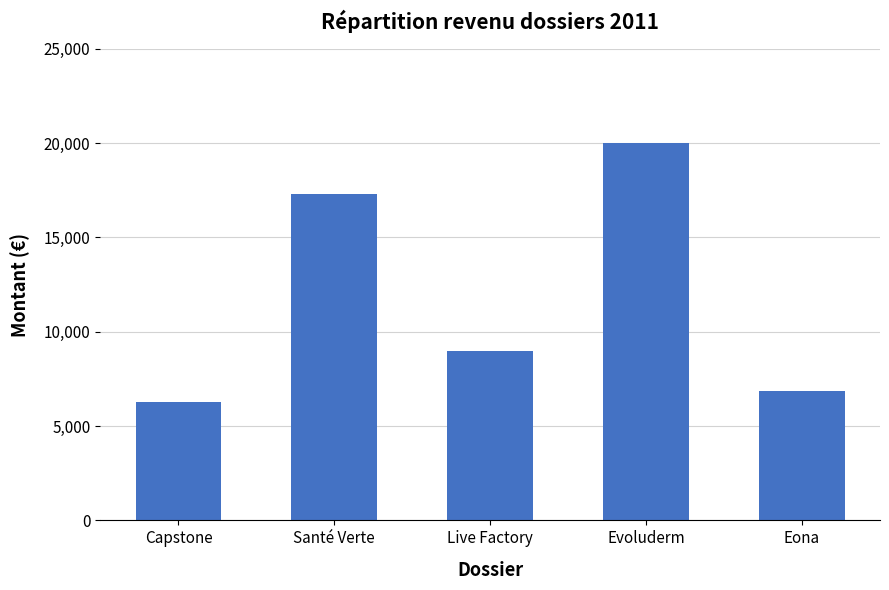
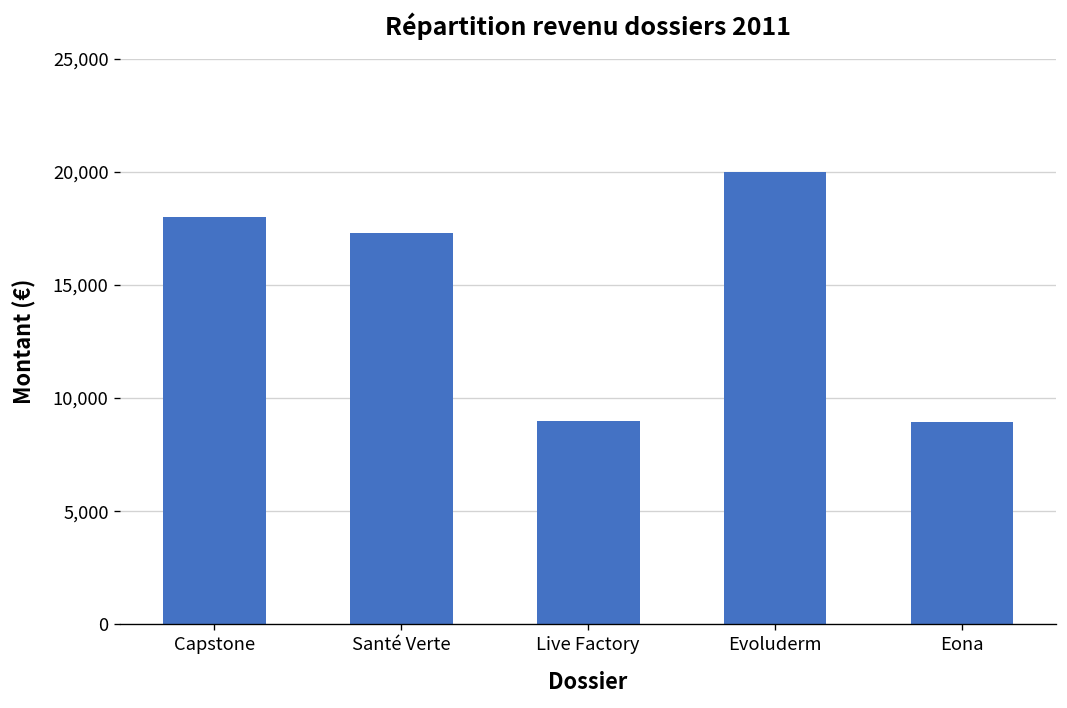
Capstone: 6,300 -> 18,000
Eona: 6,900 -> 9,000
